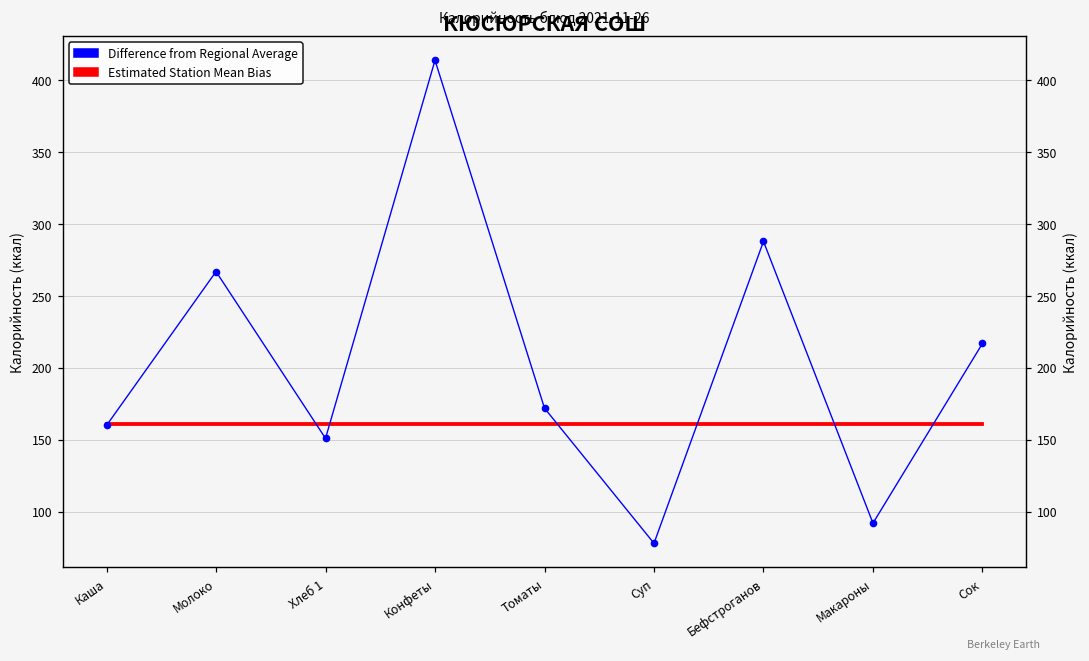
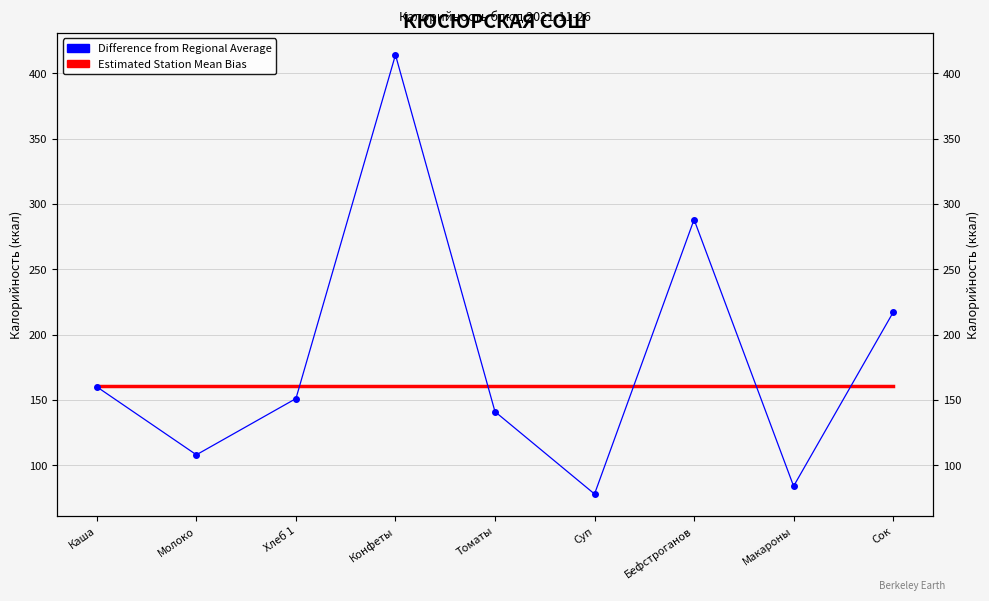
Difference from Regional Average, Молоко: 267 -> 108
Difference from Regional Average, Томаты: 172 -> 141
Difference from Regional Average, Макароны: 92 -> 84
